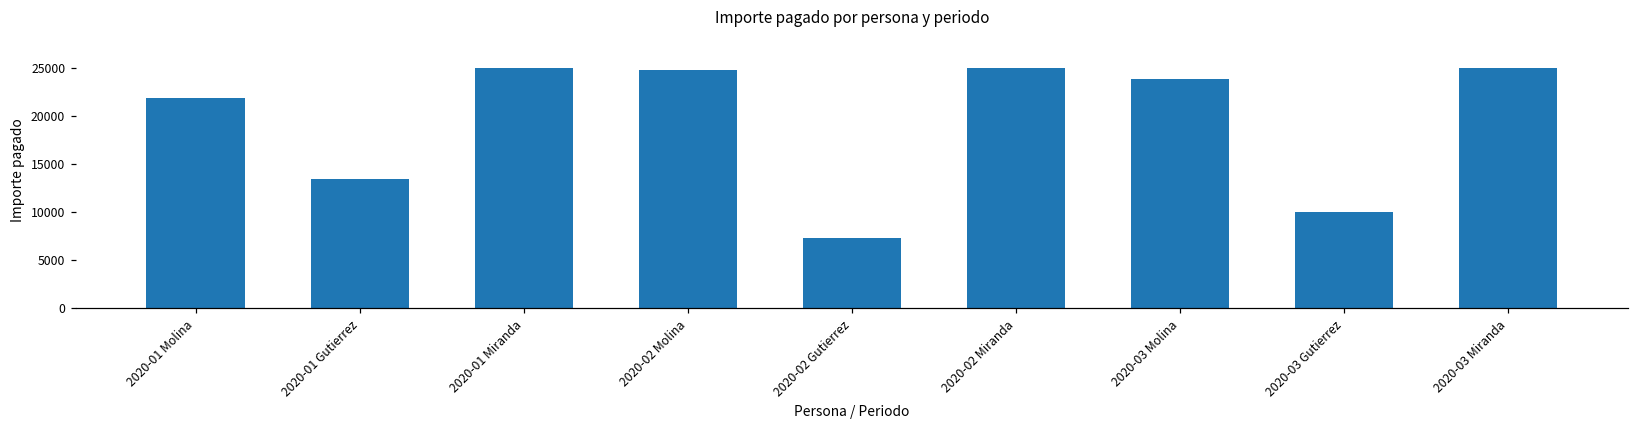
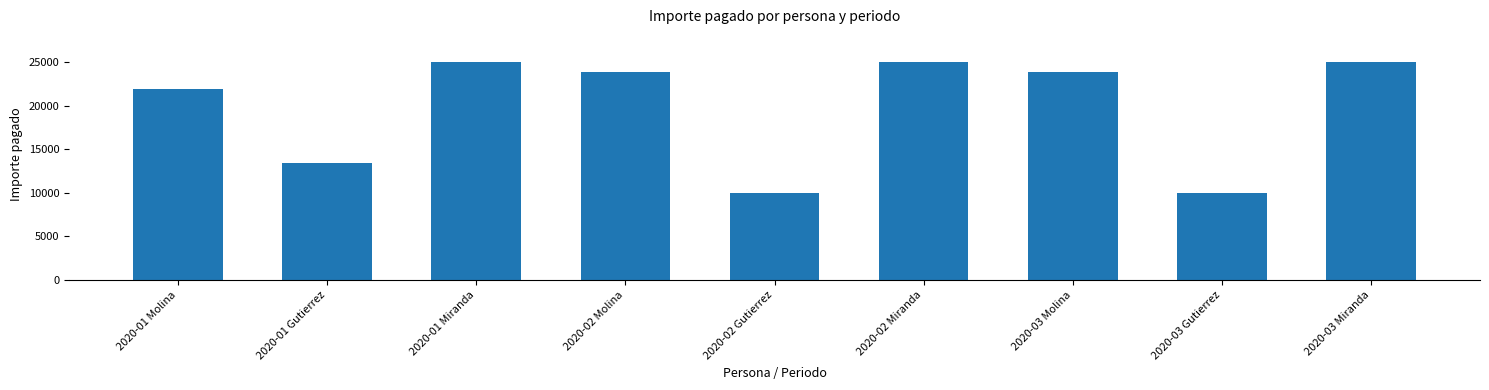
2020-02 Molina: 25000 -> 24000
2020-02 Gutierrez: 7000 -> 10000
